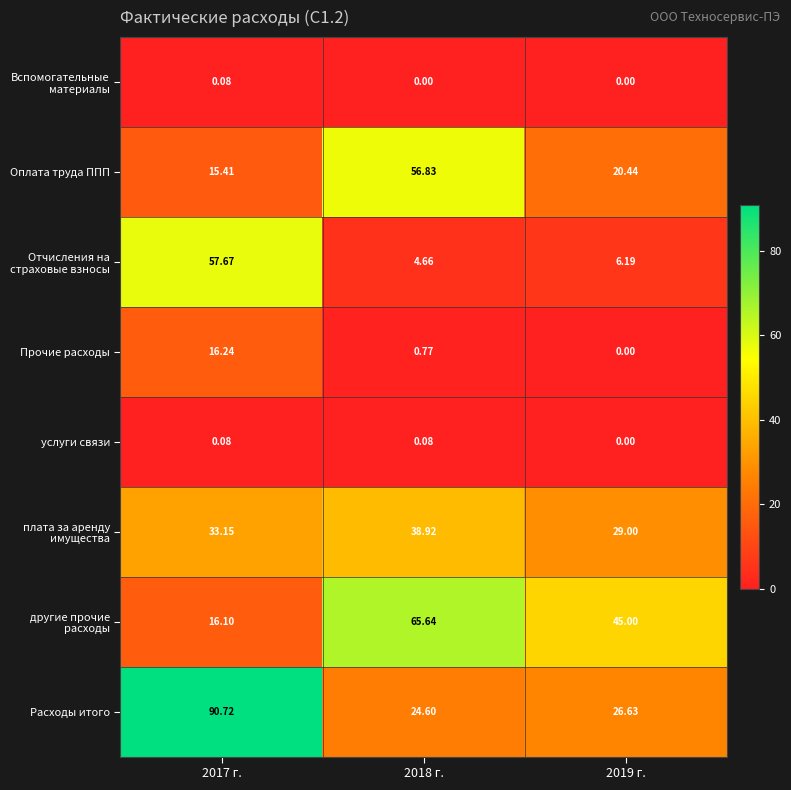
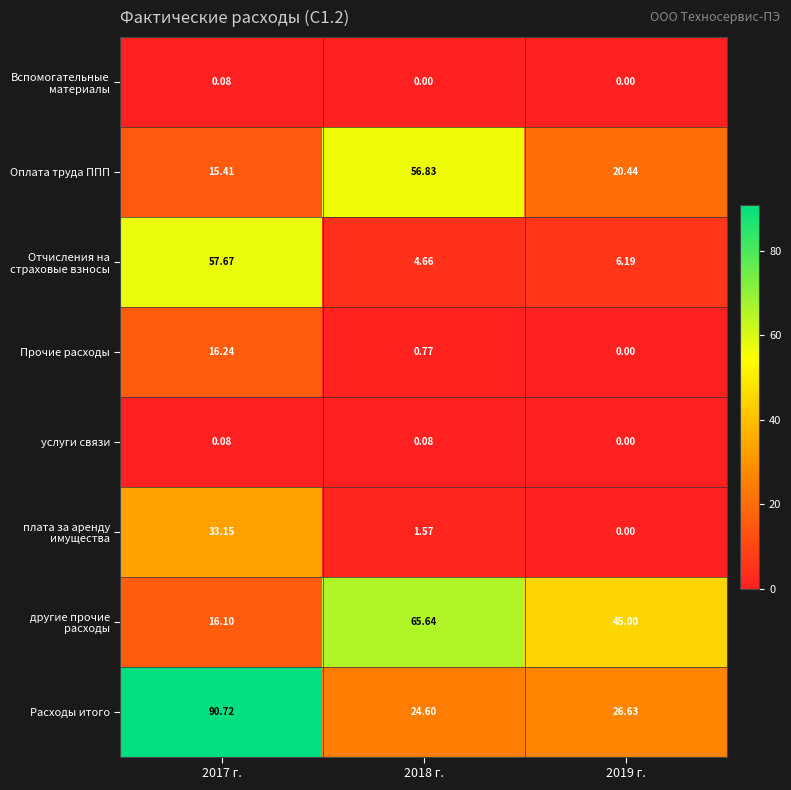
плата за аренду имущества, 2018 г.: 38.92 -> 1.57
плата за аренду имущества, 2019 г.: 29.00 -> 0.00
